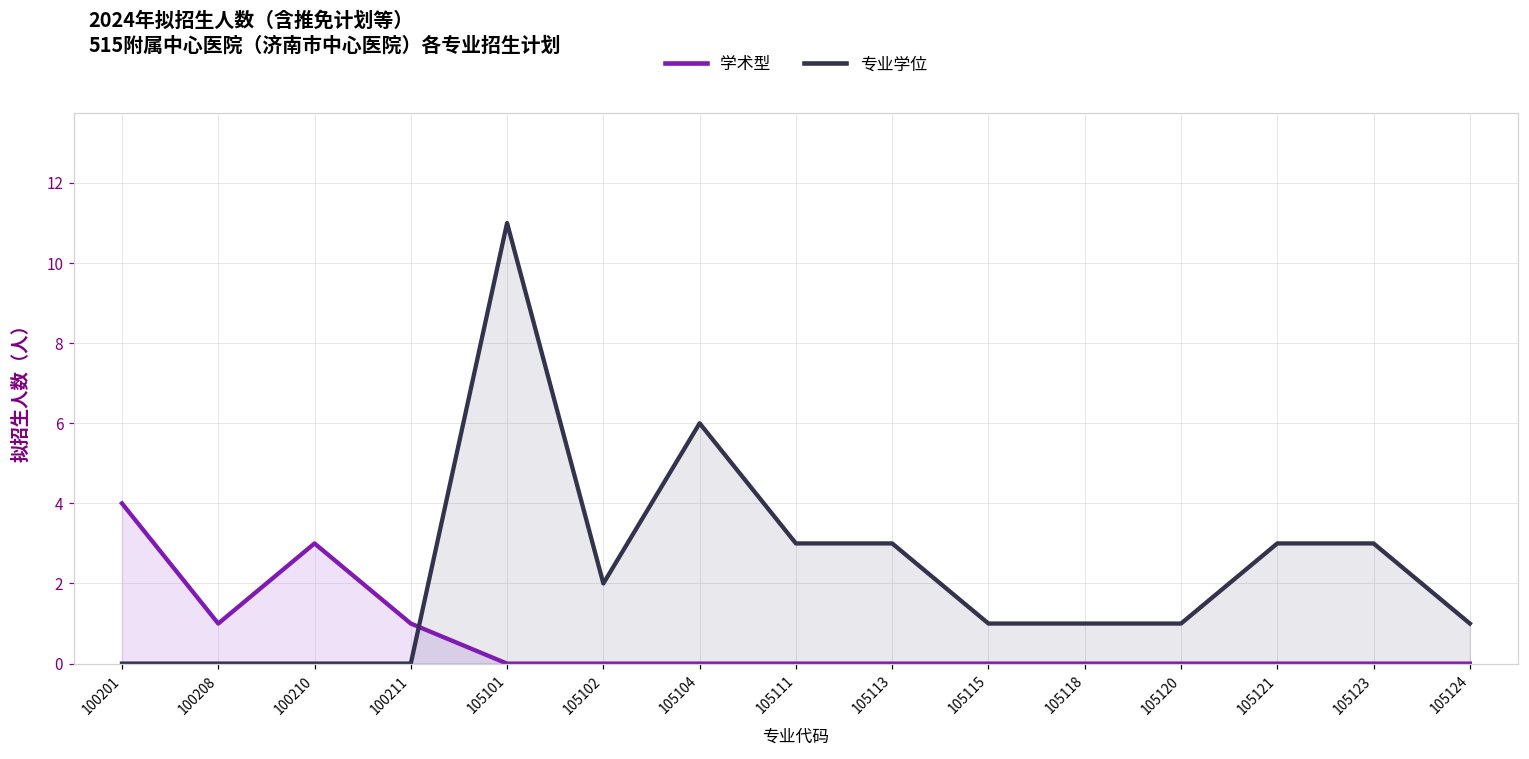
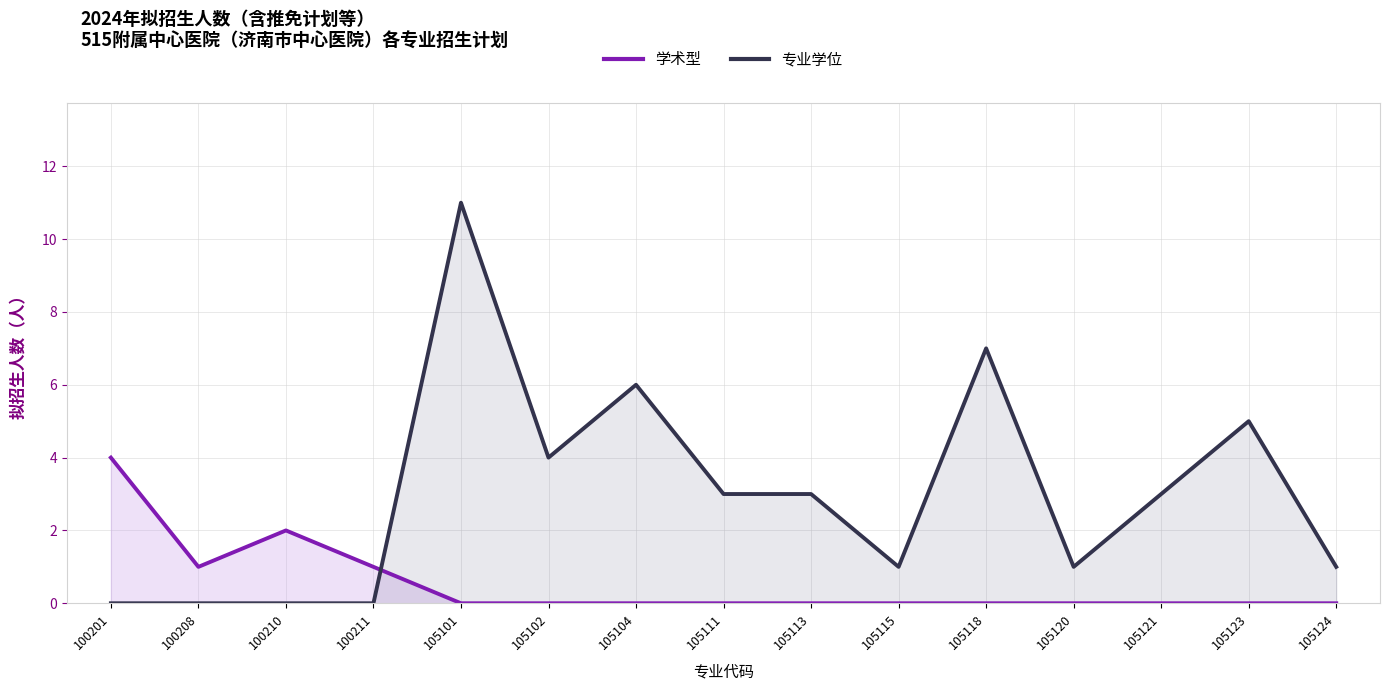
学术型, 100210: 3 -> 2
专业学位, 105102: 2 -> 4
专业学位, 105118: 1 -> 7
专业学位, 105123: 3 -> 5
